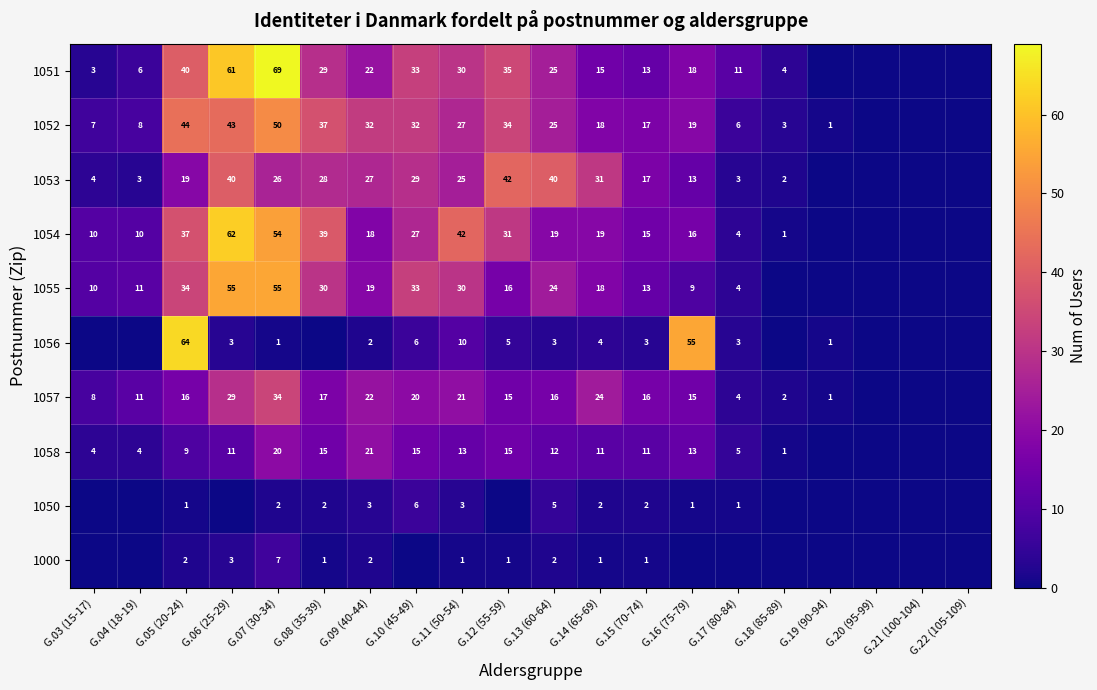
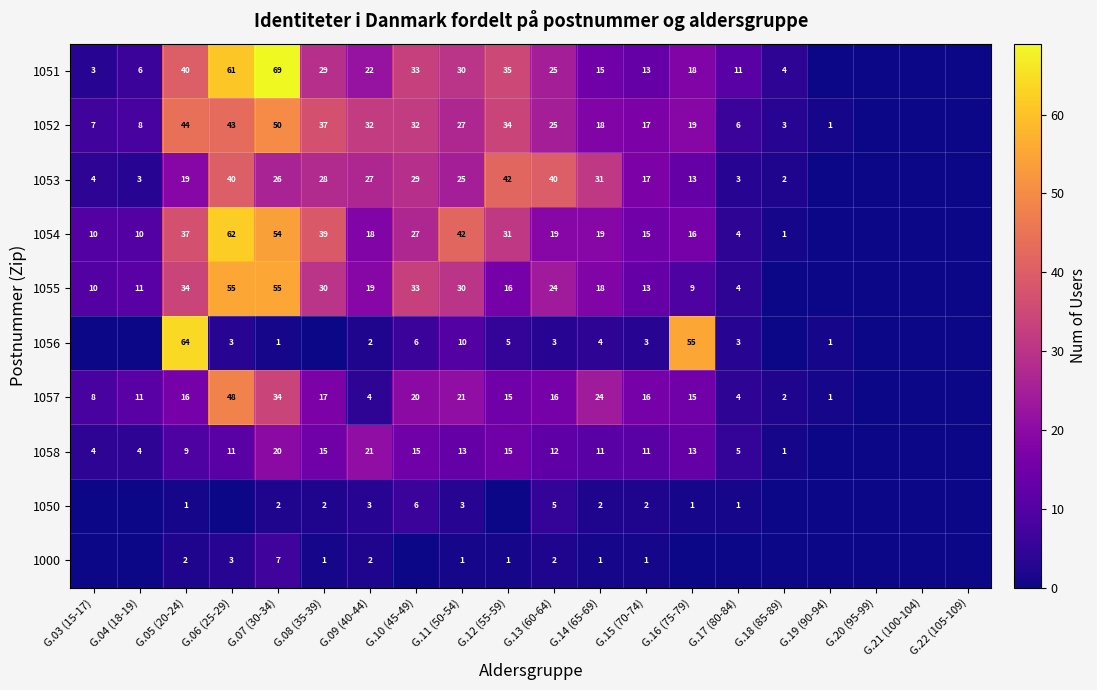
1057, G.06 (25-29): 29 -> 48
1057, G.09 (40-44): 22 -> 4
